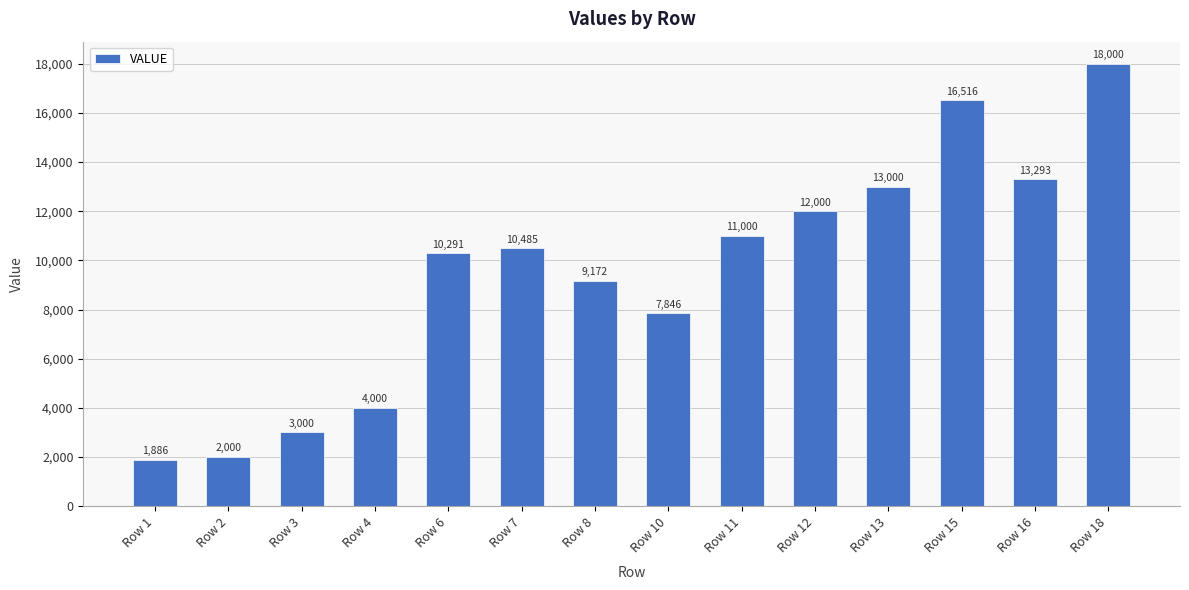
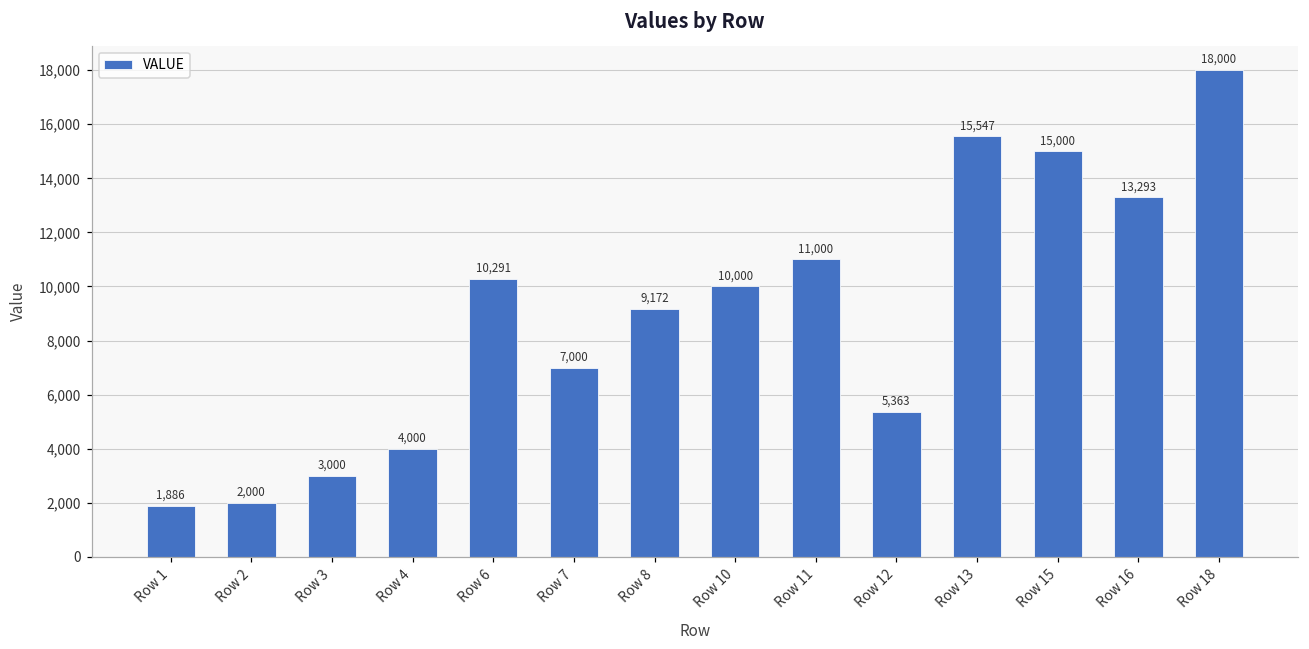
Row 7: 10,485 -> 7,000
Row 10: 7,846 -> 10,000
Row 12: 12,000 -> 5,363
Row 13: 13,000 -> 15,547
Row 15: 16,516 -> 15,000
